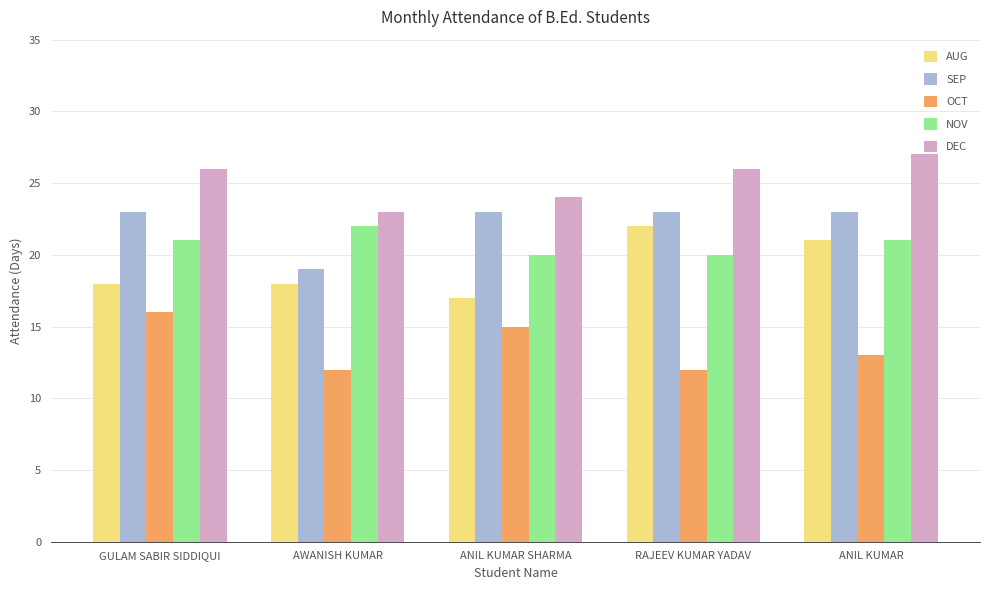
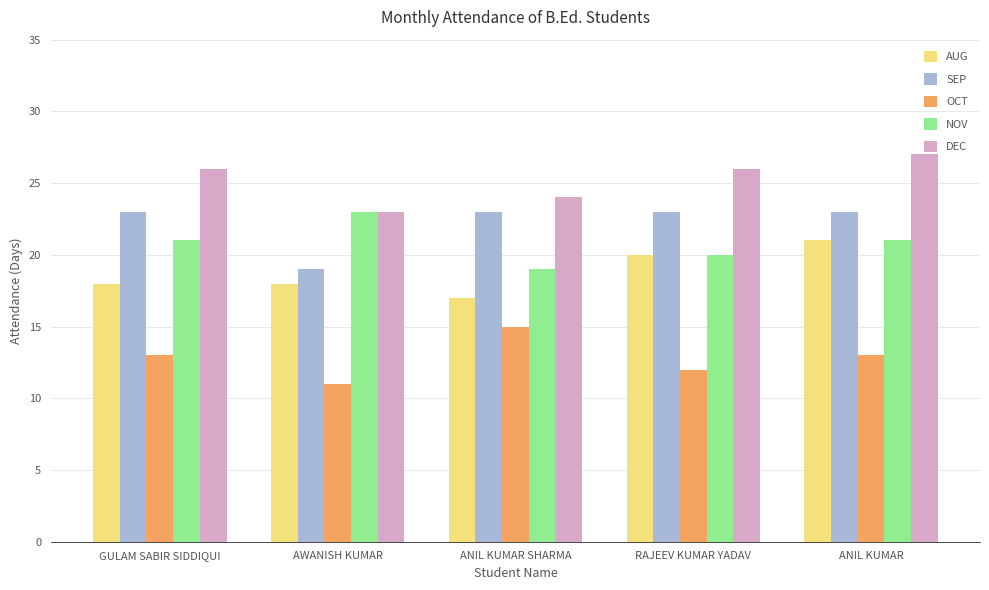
OCT, GULAM SABIR SIDDIQUI: 16 -> 13
OCT, AWANISH KUMAR: 12 -> 11
NOV, AWANISH KUMAR: 22 -> 23
NOV, ANIL KUMAR SHARMA: 20 -> 19
AUG, RAJEEV KUMAR YADAV: 22 -> 20
